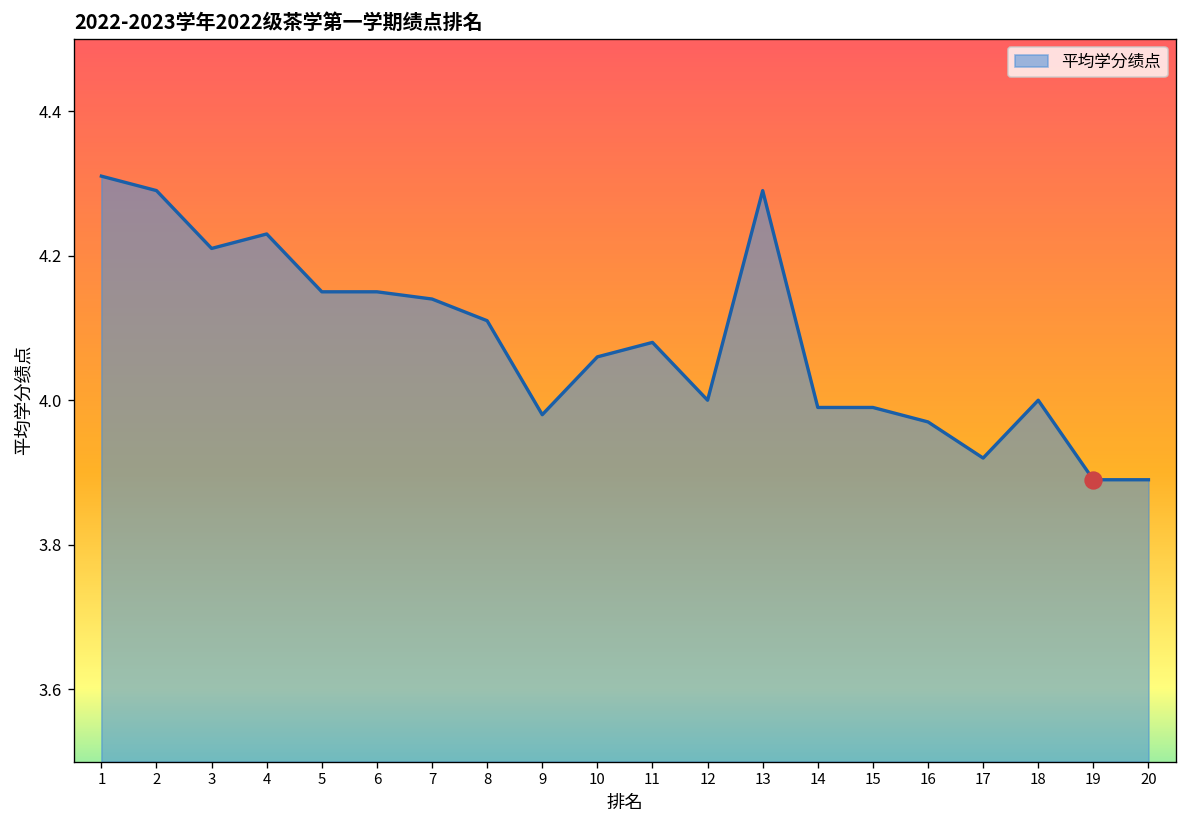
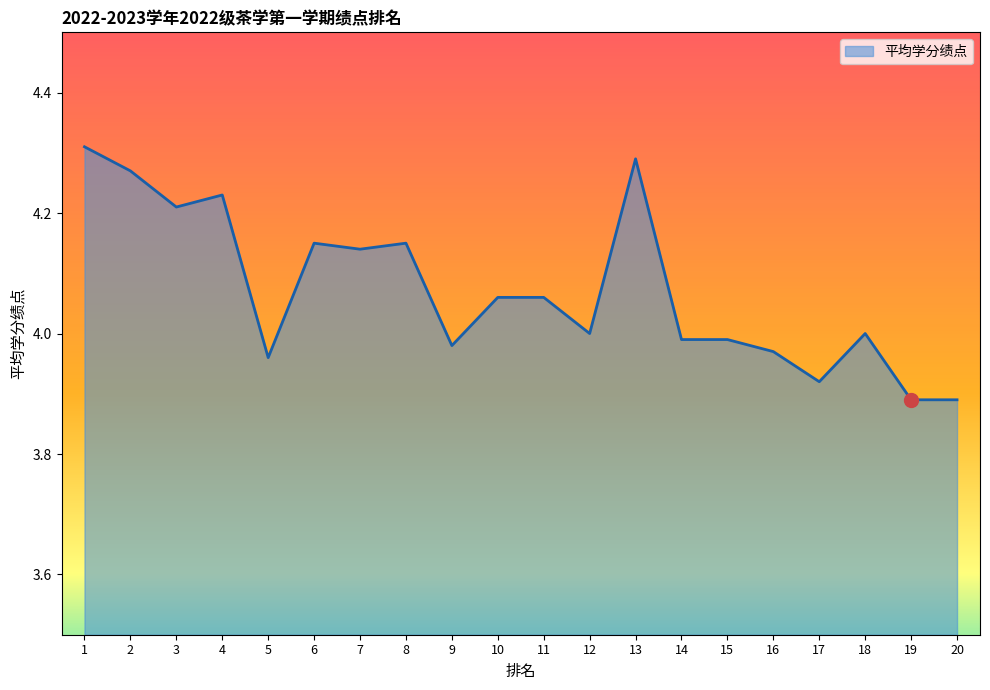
平均学分绩点, 2: 4.29 -> 4.27
平均学分绩点, 5: 4.15 -> 3.96
平均学分绩点, 8: 4.11 -> 4.15
平均学分绩点, 11: 4.08 -> 4.06
